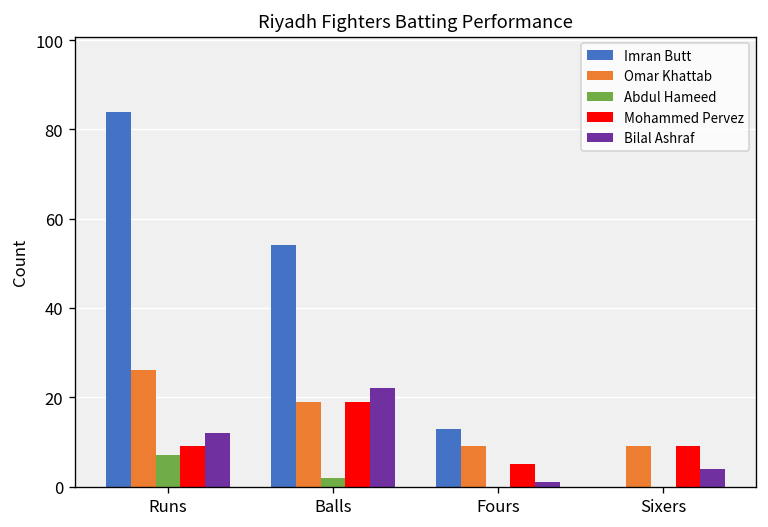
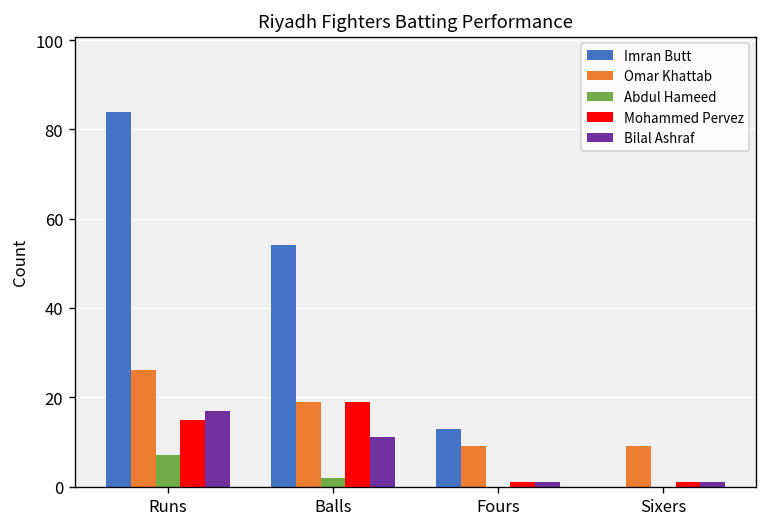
Mohammed Pervez, Runs: 9 -> 15
Bilal Ashraf, Runs: 12 -> 17
Bilal Ashraf, Balls: 22 -> 11
Mohammed Pervez, Fours: 5 -> 1
Mohammed Pervez, Sixers: 9 -> 1
Bilal Ashraf, Sixers: 4 -> 1
